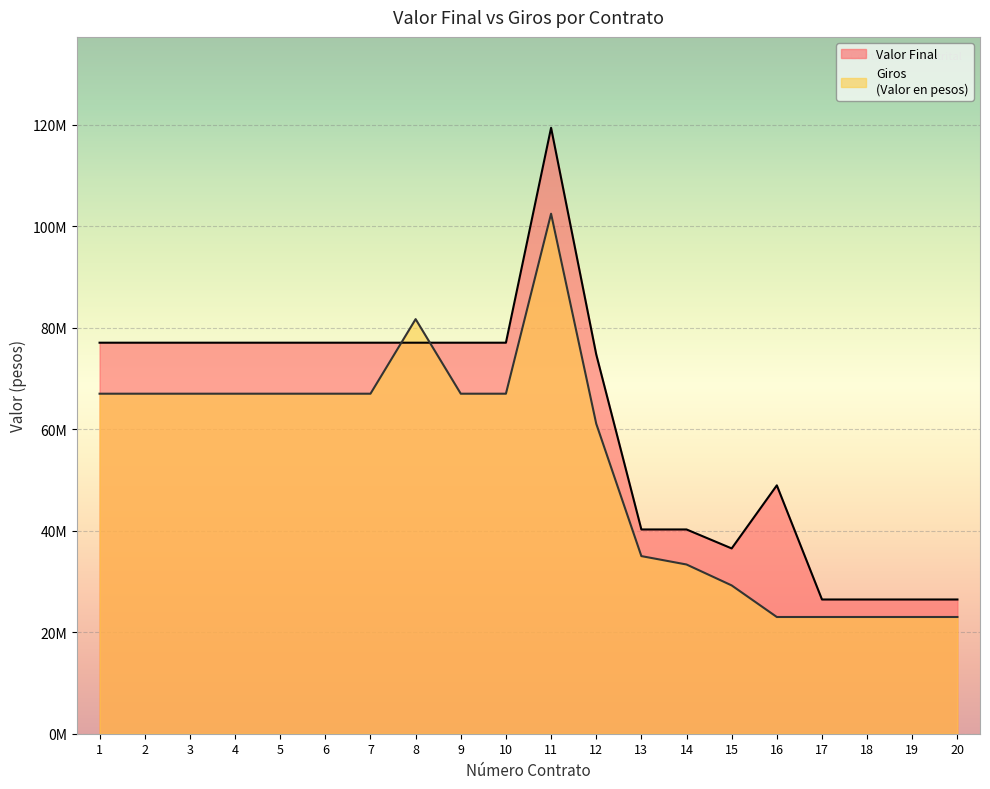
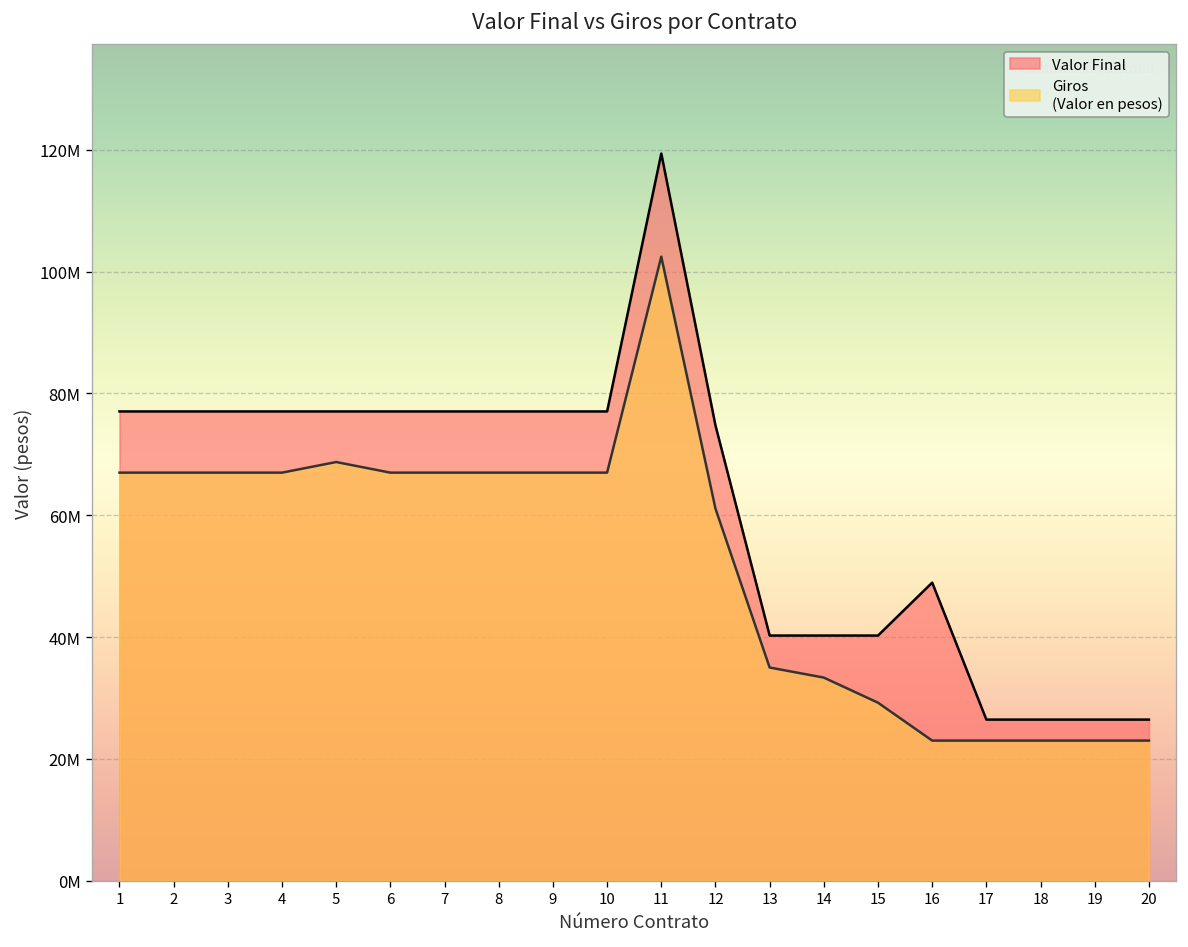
Giros (Valor en pesos), 5: 67000000 -> 69000000
Giros (Valor en pesos), 8: 82000000 -> 67000000
Valor Final, 15: 37000000 -> 40000000
